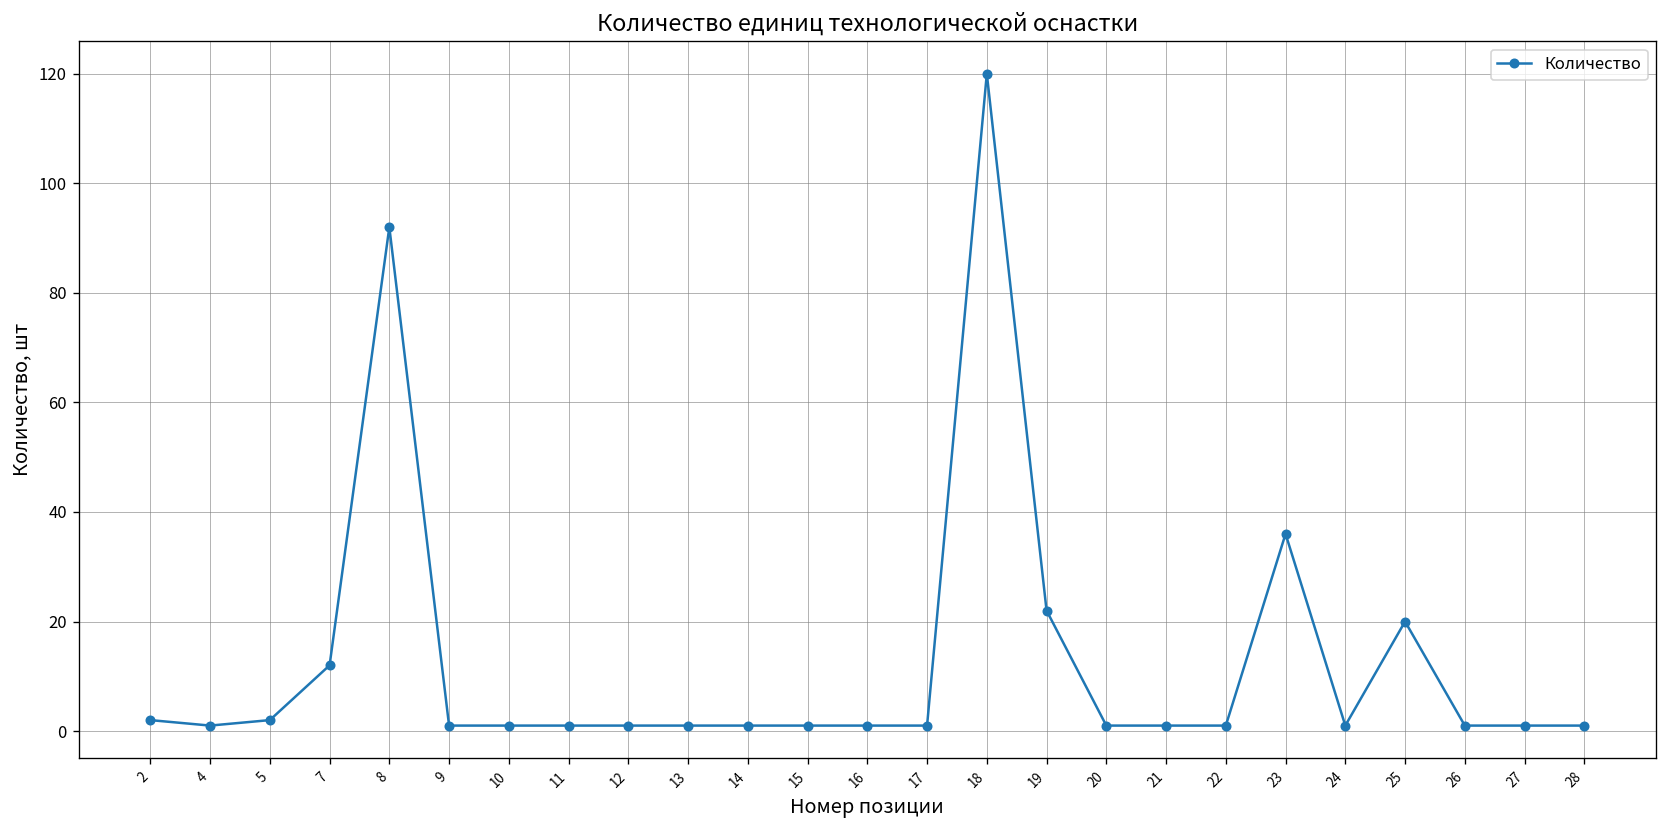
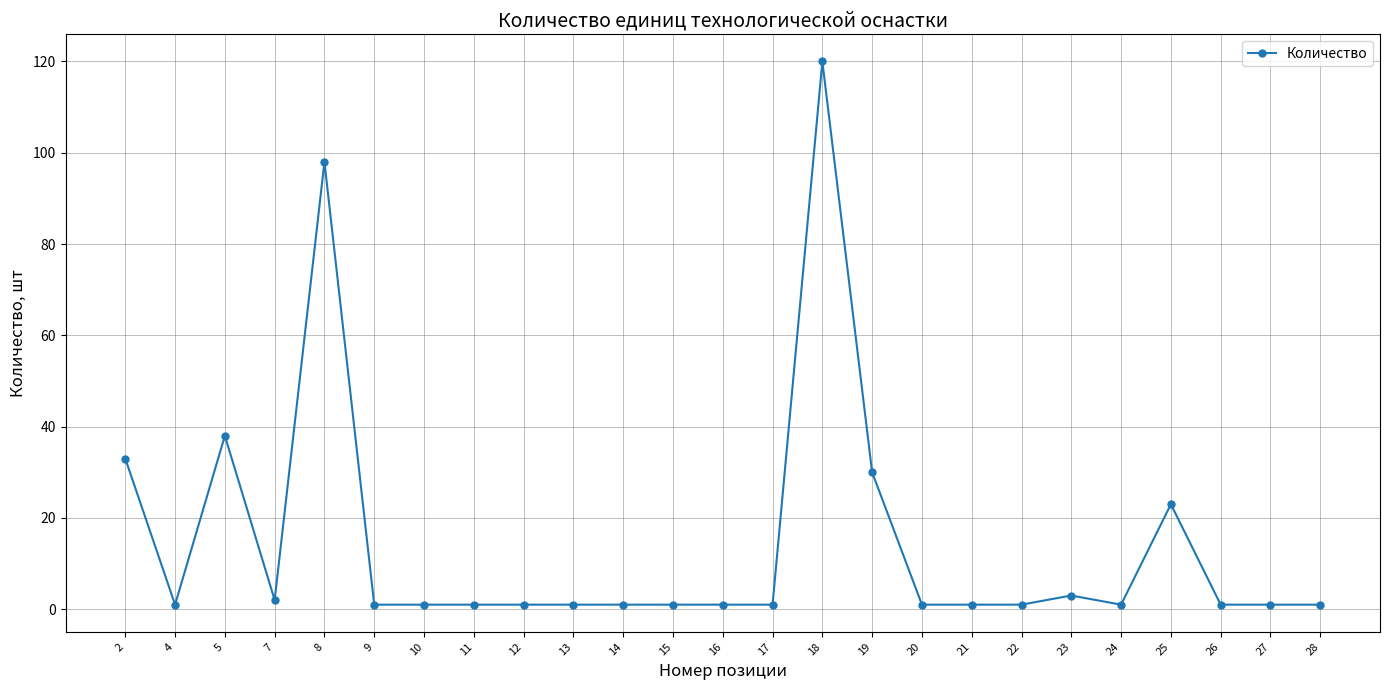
2: 2 -> 33
5: 2 -> 38
7: 12 -> 2
8: 92 -> 98
19: 22 -> 30
23: 36 -> 3
25: 20 -> 23
